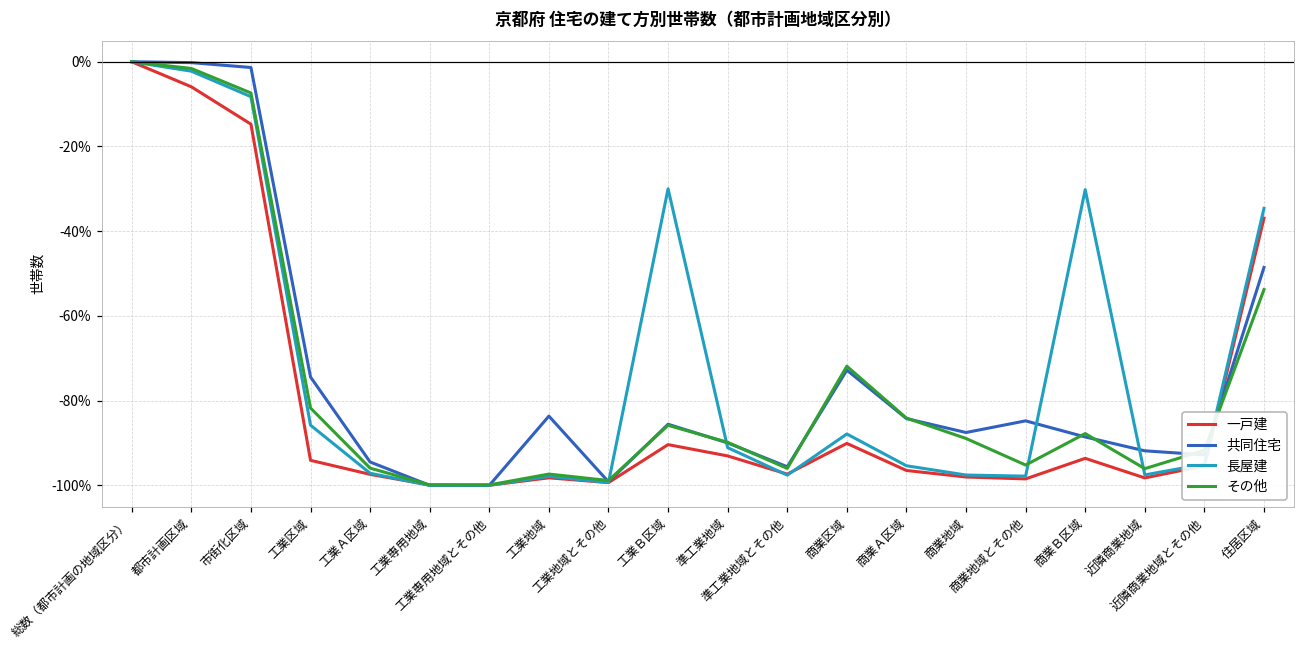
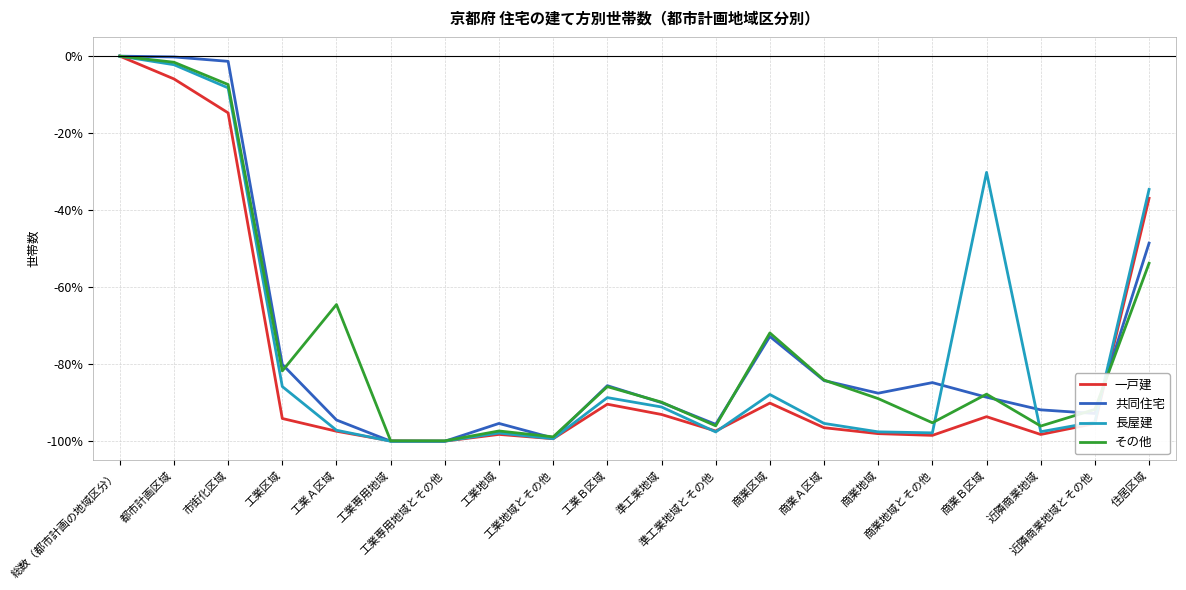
共同住宅, 工業区域: -74% -> -80%
その他, 工業Ａ区域: -96% -> -64%
共同住宅, 工業地域: -84% -> -95%
長屋建, 工業Ｂ区域: -30% -> -89%
